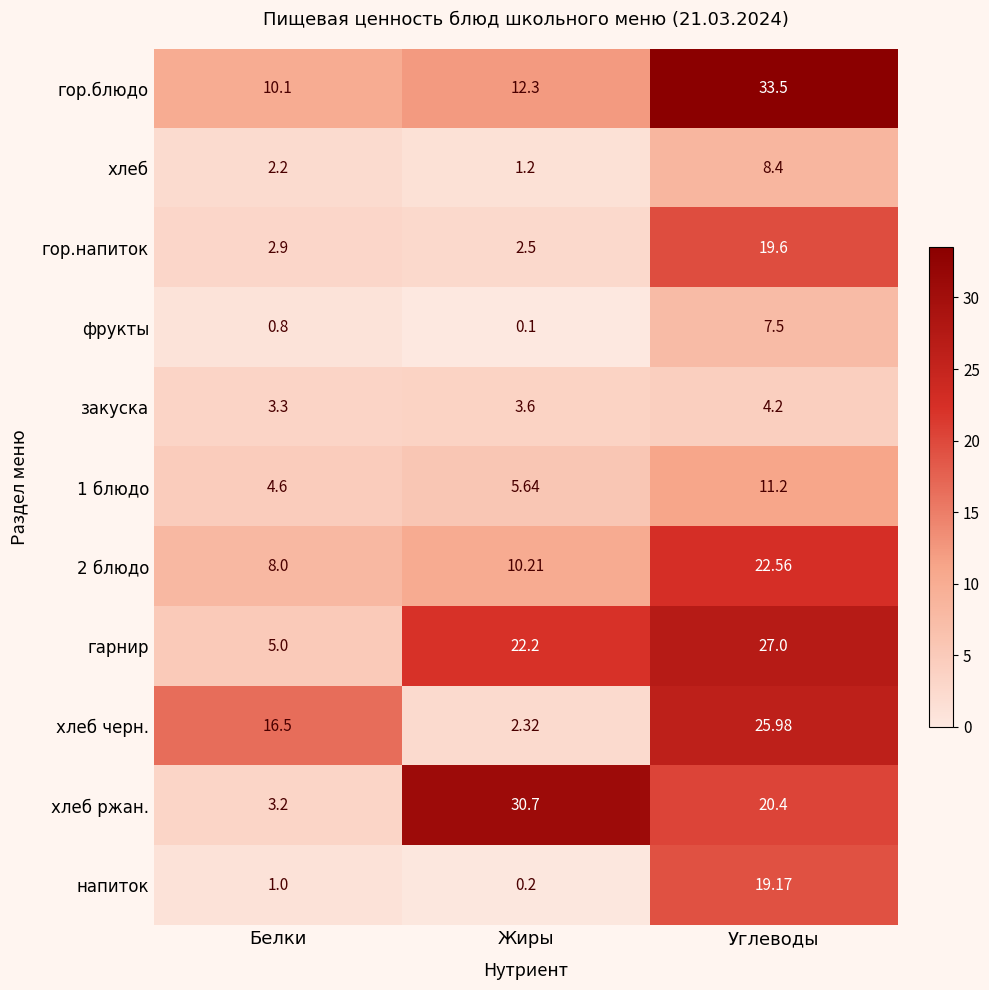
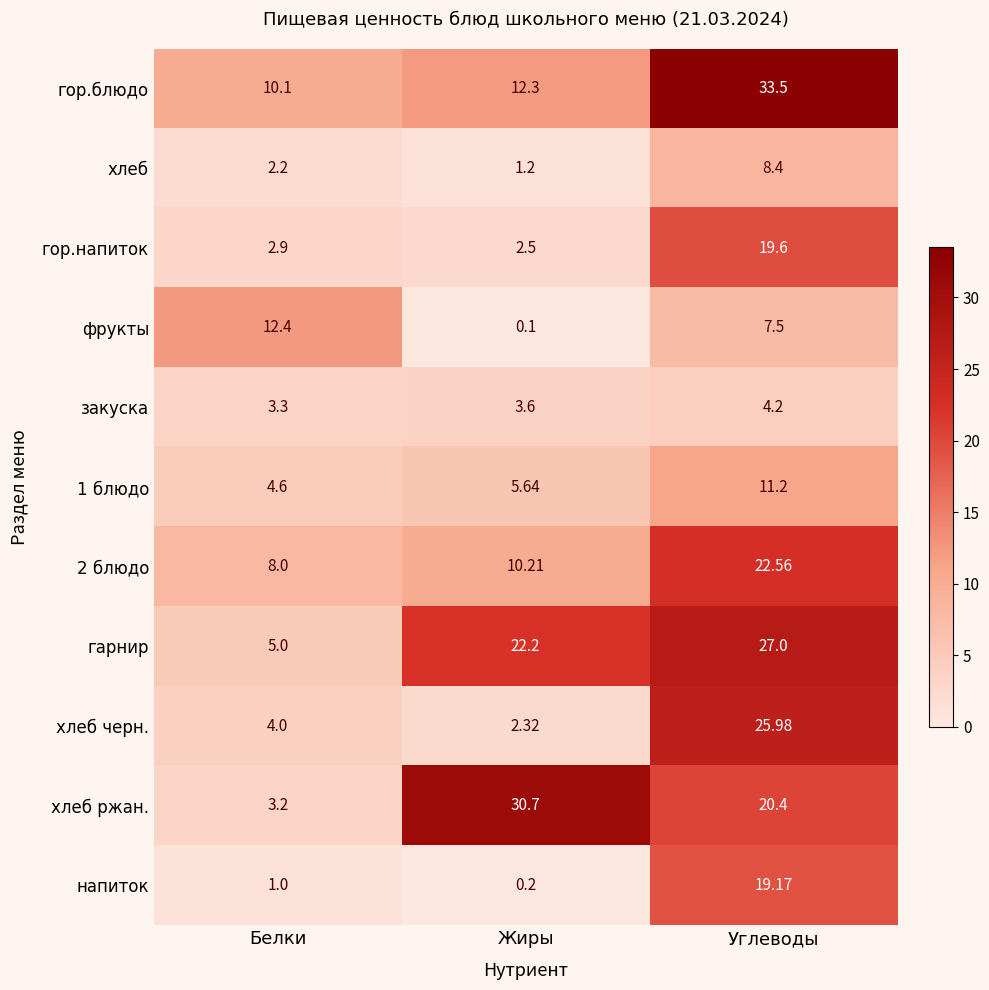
фрукты, Белки: 0.8 -> 12.4
хлеб черн., Белки: 16.5 -> 4.0
